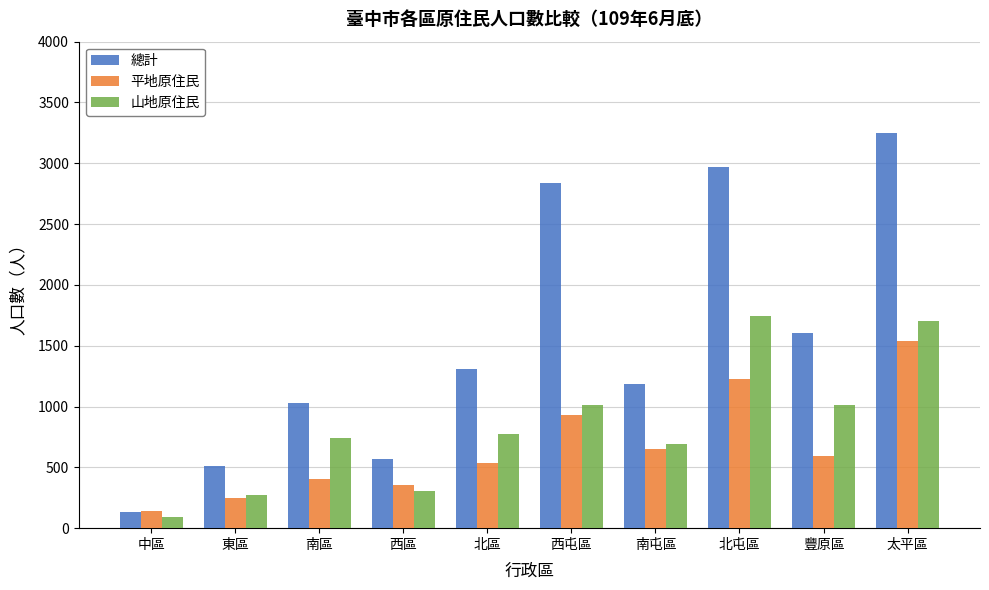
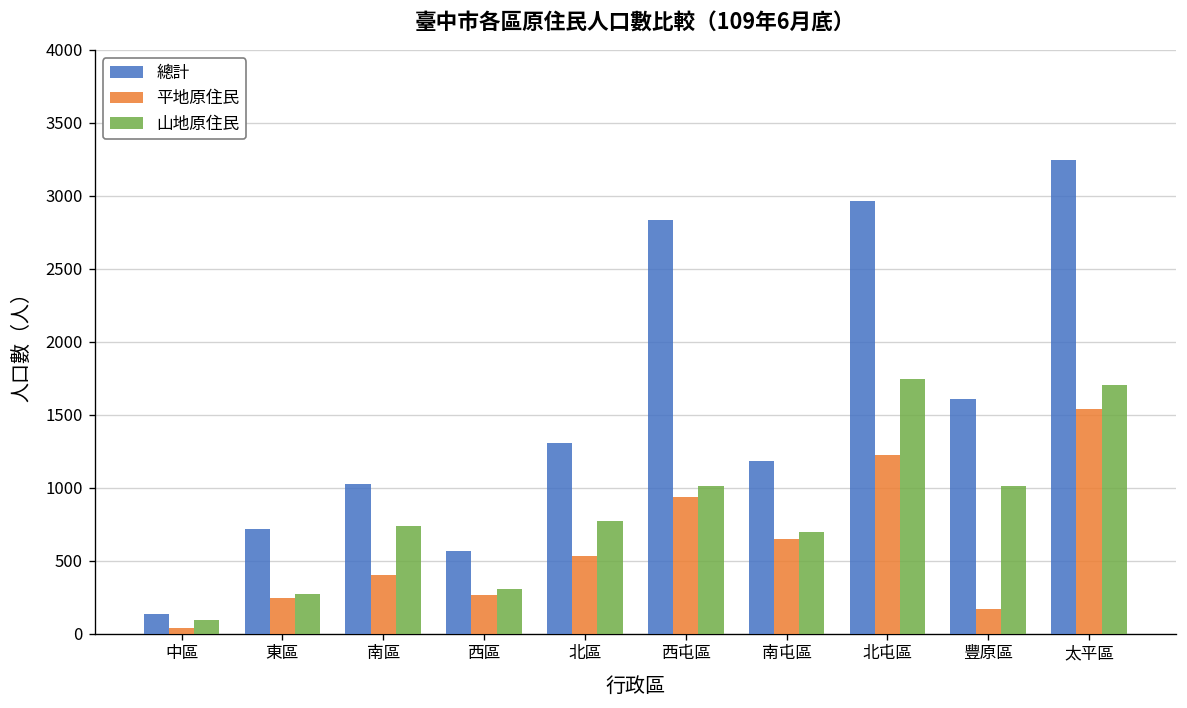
平地原住民, 中區: 140 -> 40
總計, 東區: 510 -> 720
平地原住民, 西區: 360 -> 260
平地原住民, 豐原區: 600 -> 170
